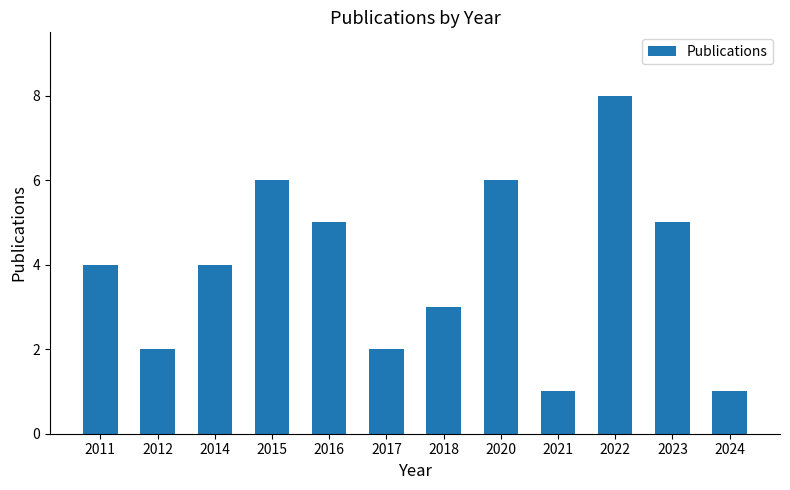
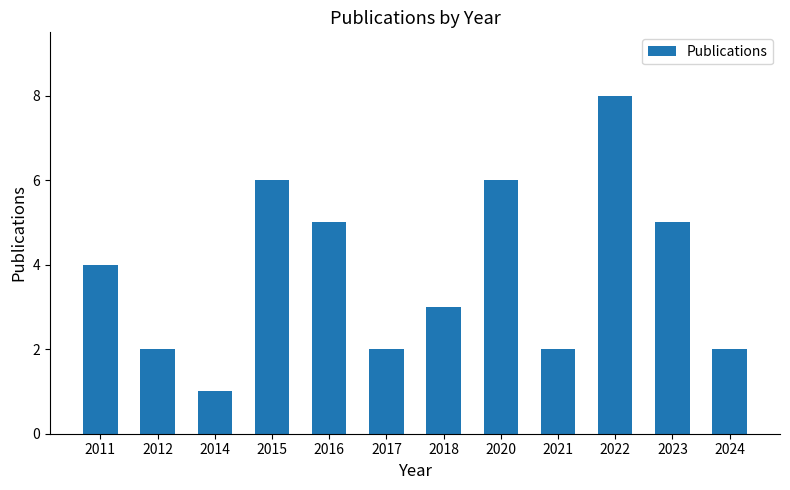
2014: 4 -> 1
2021: 1 -> 2
2024: 1 -> 2
